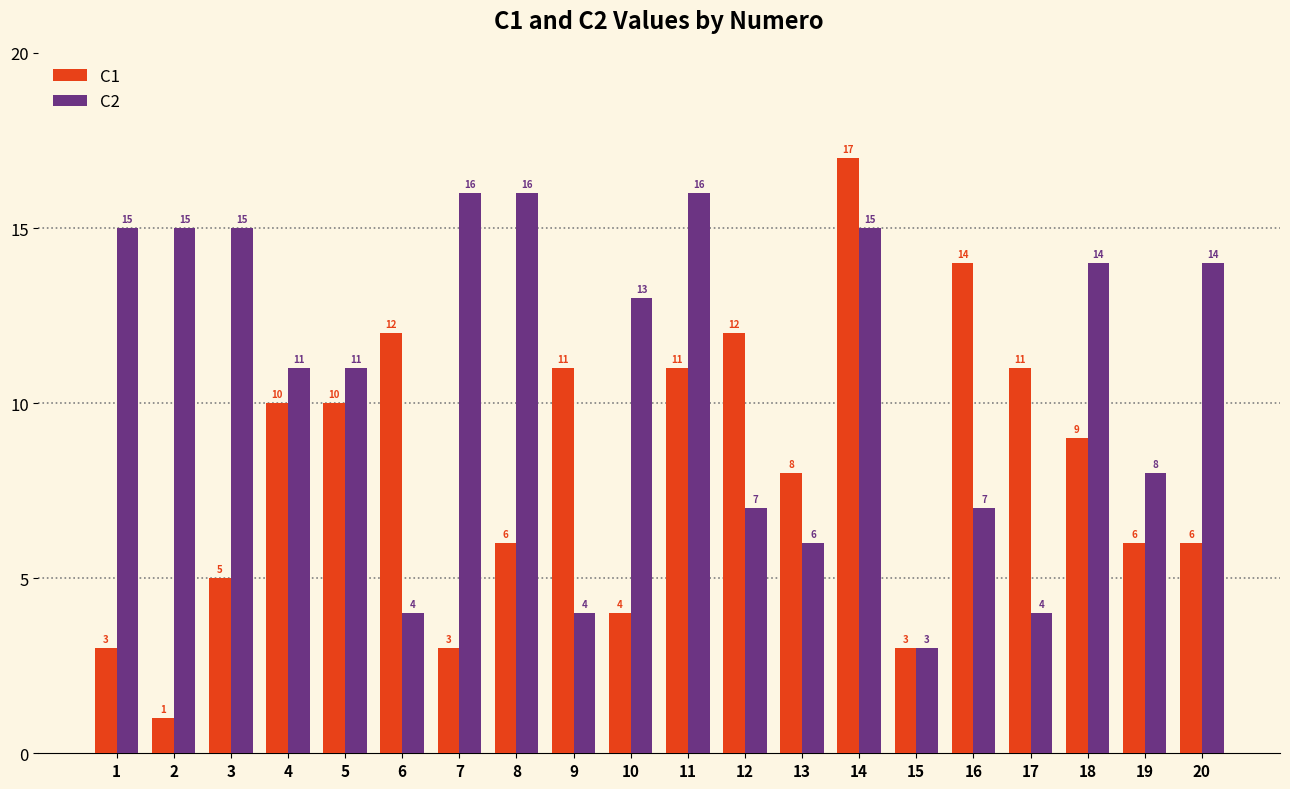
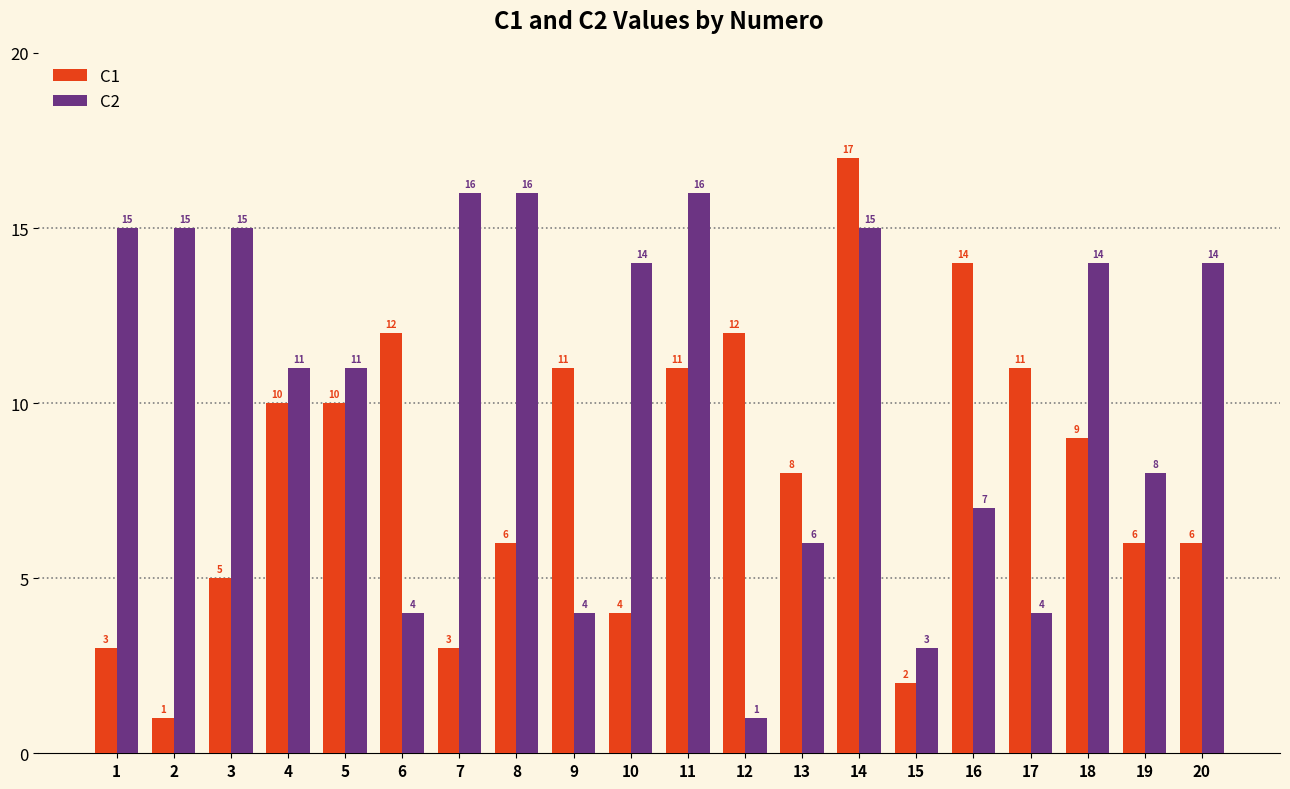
C2, 10: 13 -> 14
C2, 12: 7 -> 1
C1, 15: 3 -> 2
